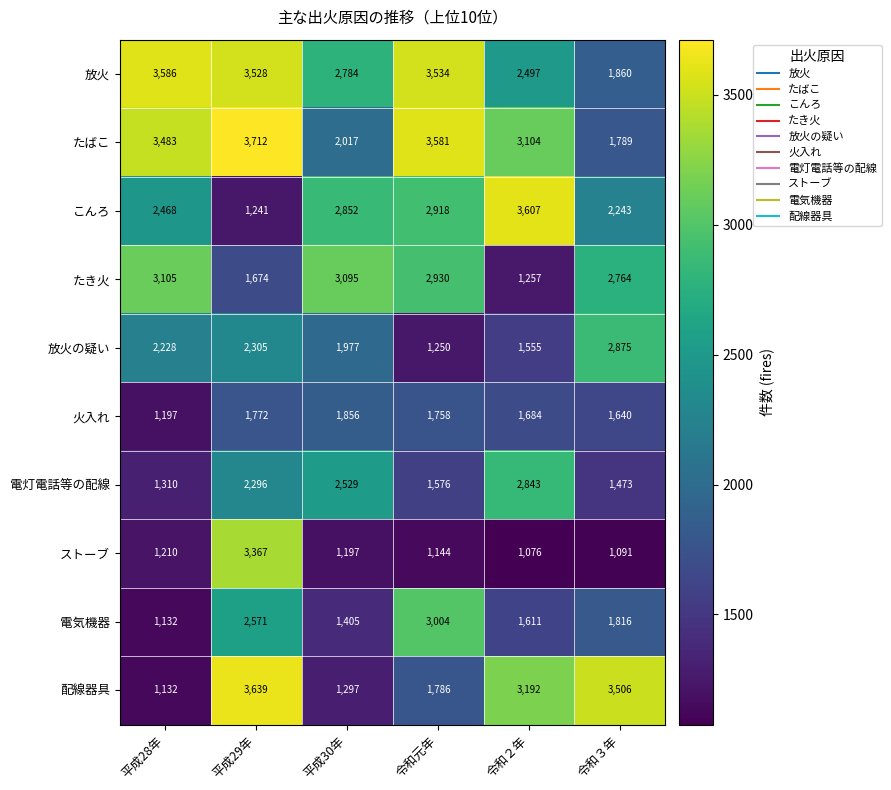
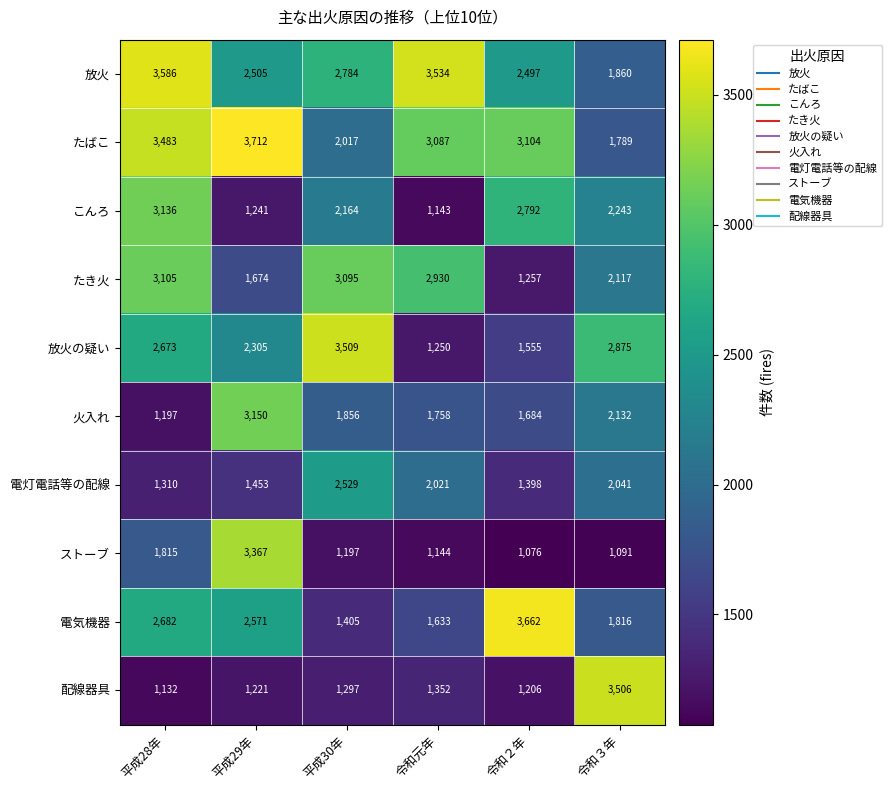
放火, 平成29年: 3,528 -> 2,505
たばこ, 令和元年: 3,581 -> 3,087
こんろ, 平成28年: 2,468 -> 3,136
こんろ, 平成30年: 2,852 -> 2,164
こんろ, 令和元年: 2,918 -> 1,143
こんろ, 令和２年: 3,607 -> 2,792
たき火, 令和３年: 2,764 -> 2,117
放火の疑い, 平成28年: 2,228 -> 2,673
放火の疑い, 平成30年: 1,977 -> 3,509
火入れ, 平成29年: 1,772 -> 3,150
火入れ, 令和３年: 1,640 -> 2,132
電灯電話等の配線, 平成29年: 2,296 -> 1,453
電灯電話等の配線, 令和元年: 1,576 -> 2,021
電灯電話等の配線, 令和２年: 2,843 -> 1,398
電灯電話等の配線, 令和３年: 1,473 -> 2,041
ストーブ, 平成28年: 1,210 -> 1,815
電気機器, 平成28年: 1,132 -> 2,682
電気機器, 令和元年: 3,004 -> 1,633
電気機器, 令和２年: 1,611 -> 3,662
配線器具, 平成29年: 3,639 -> 1,221
配線器具, 令和元年: 1,786 -> 1,352
配線器具, 令和２年: 3,192 -> 1,206
